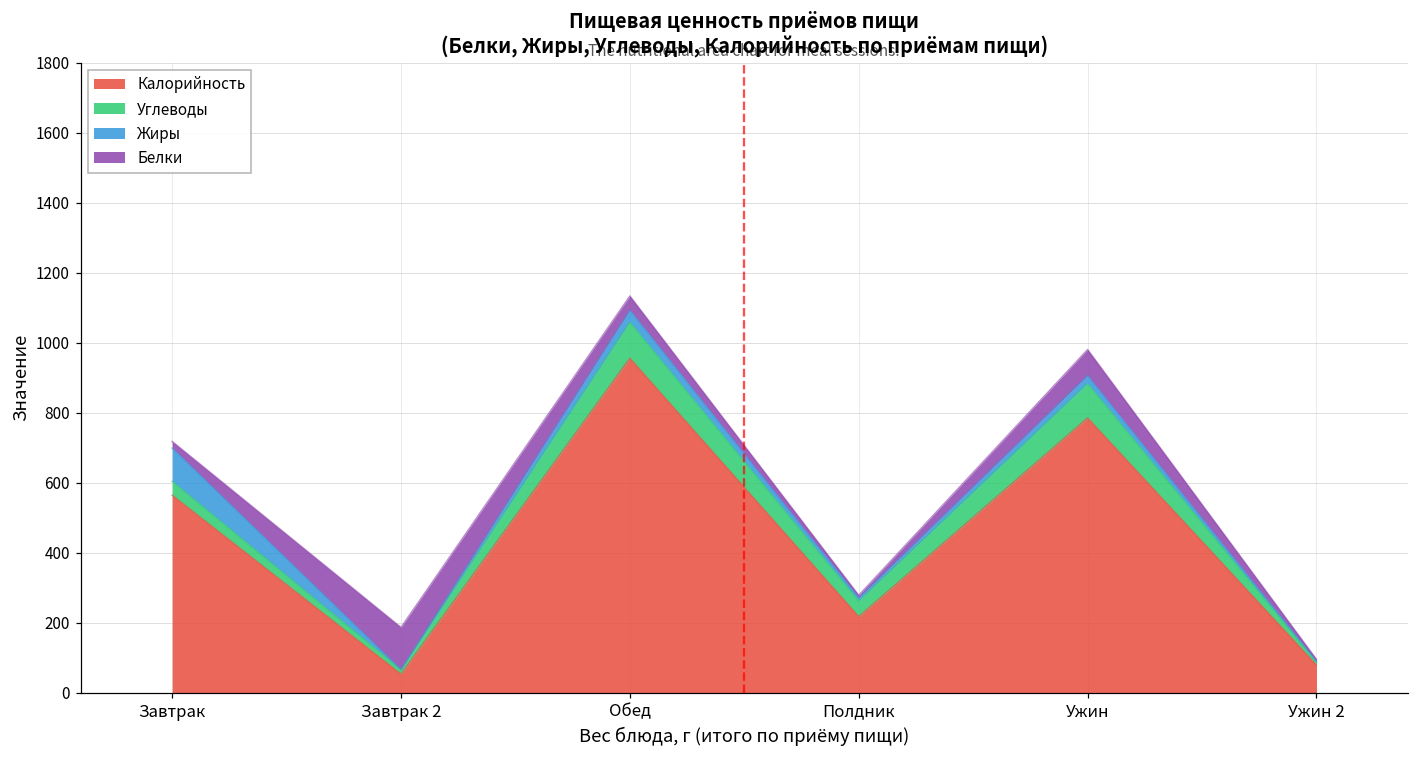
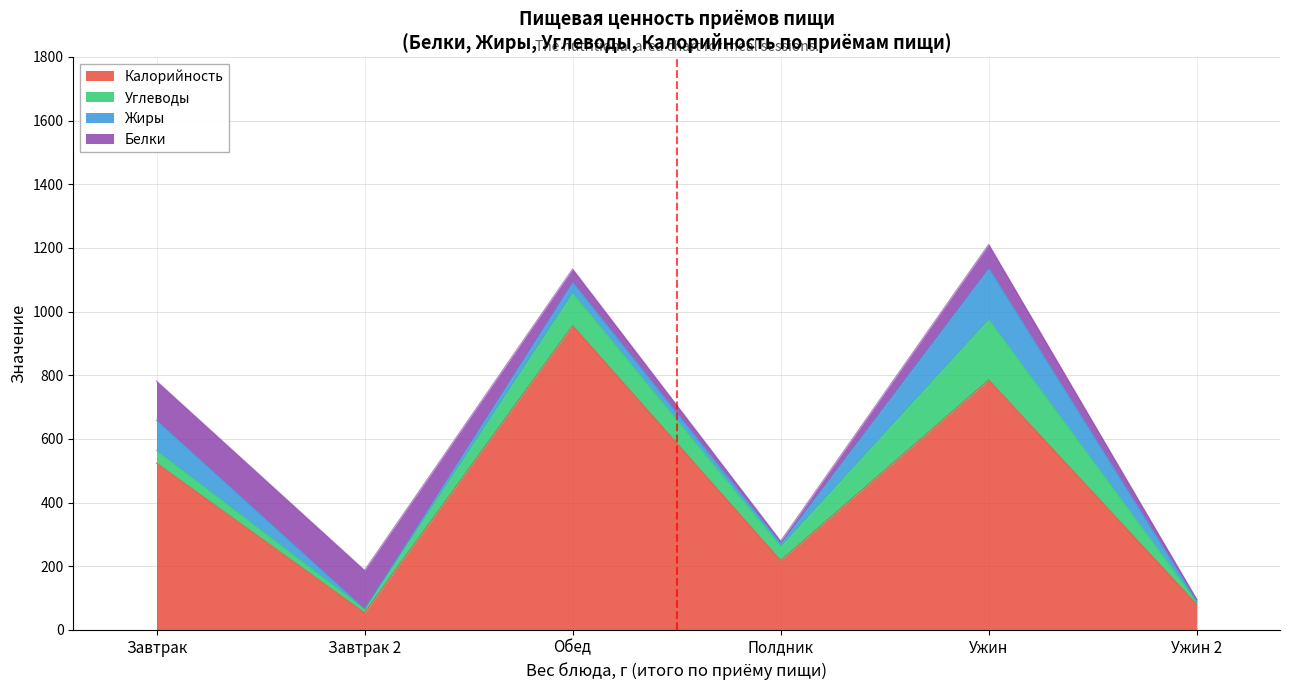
Калорийность, Завтрак: 560 -> 520
Белки, Завтрак: 20 -> 120
Углеводы, Ужин: 100 -> 190
Жиры, Ужин: 20 -> 160
